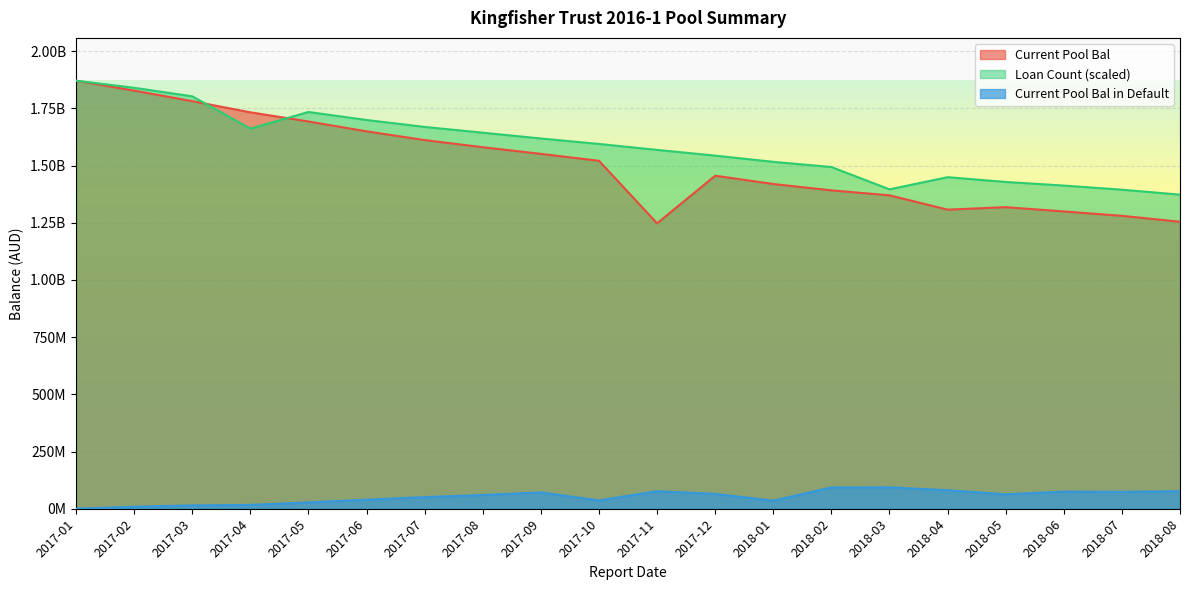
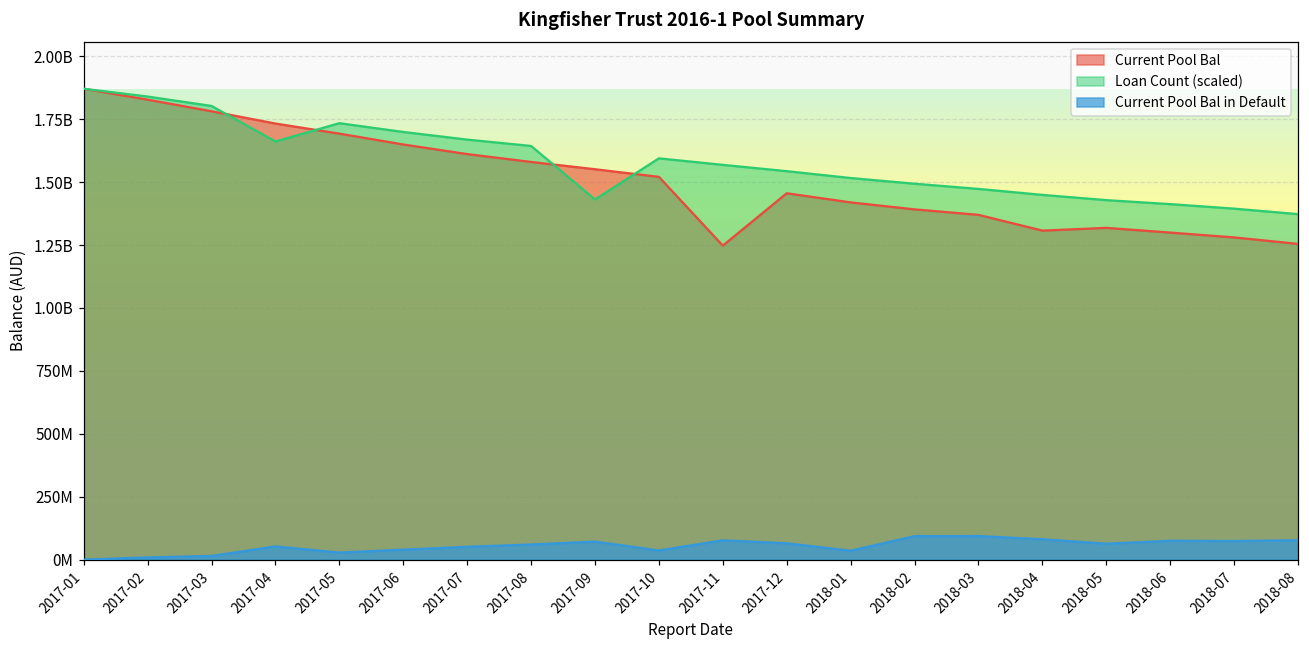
Current Pool Bal in Default, 2017-04: 20000000 -> 50000000
Loan Count (scaled), 2017-09: 1620000000 -> 1430000000
Loan Count (scaled), 2018-03: 1400000000 -> 1470000000
